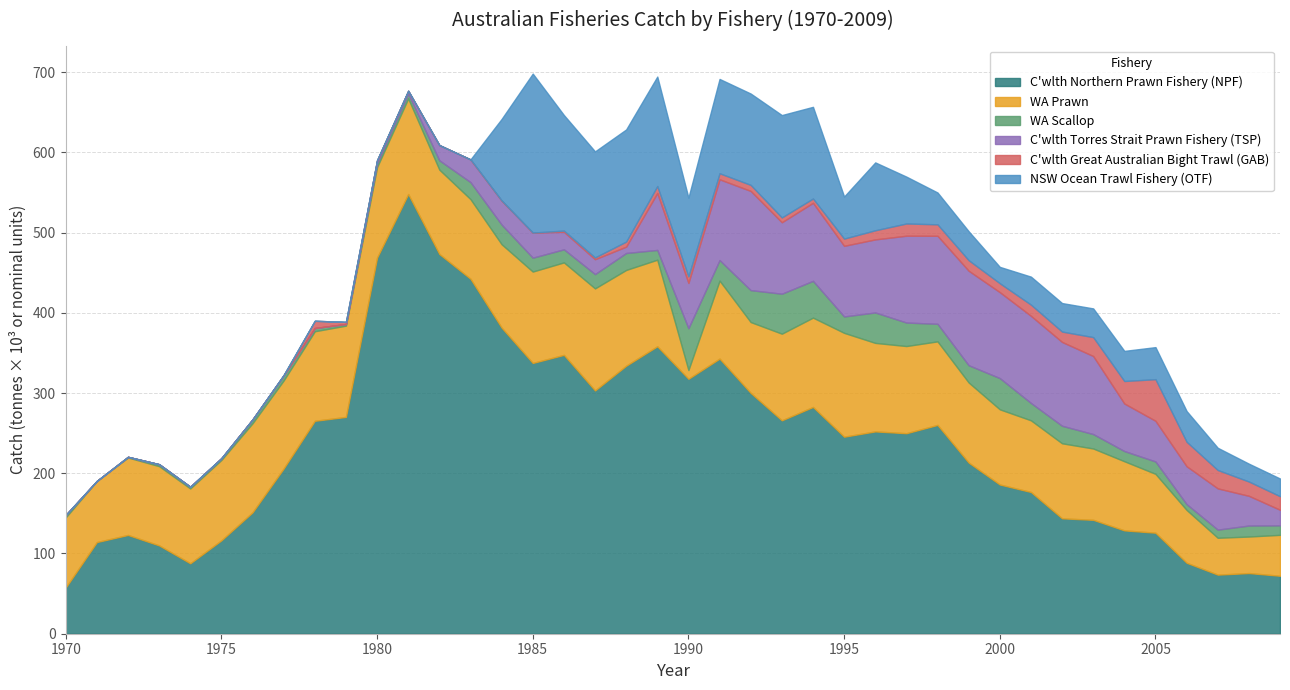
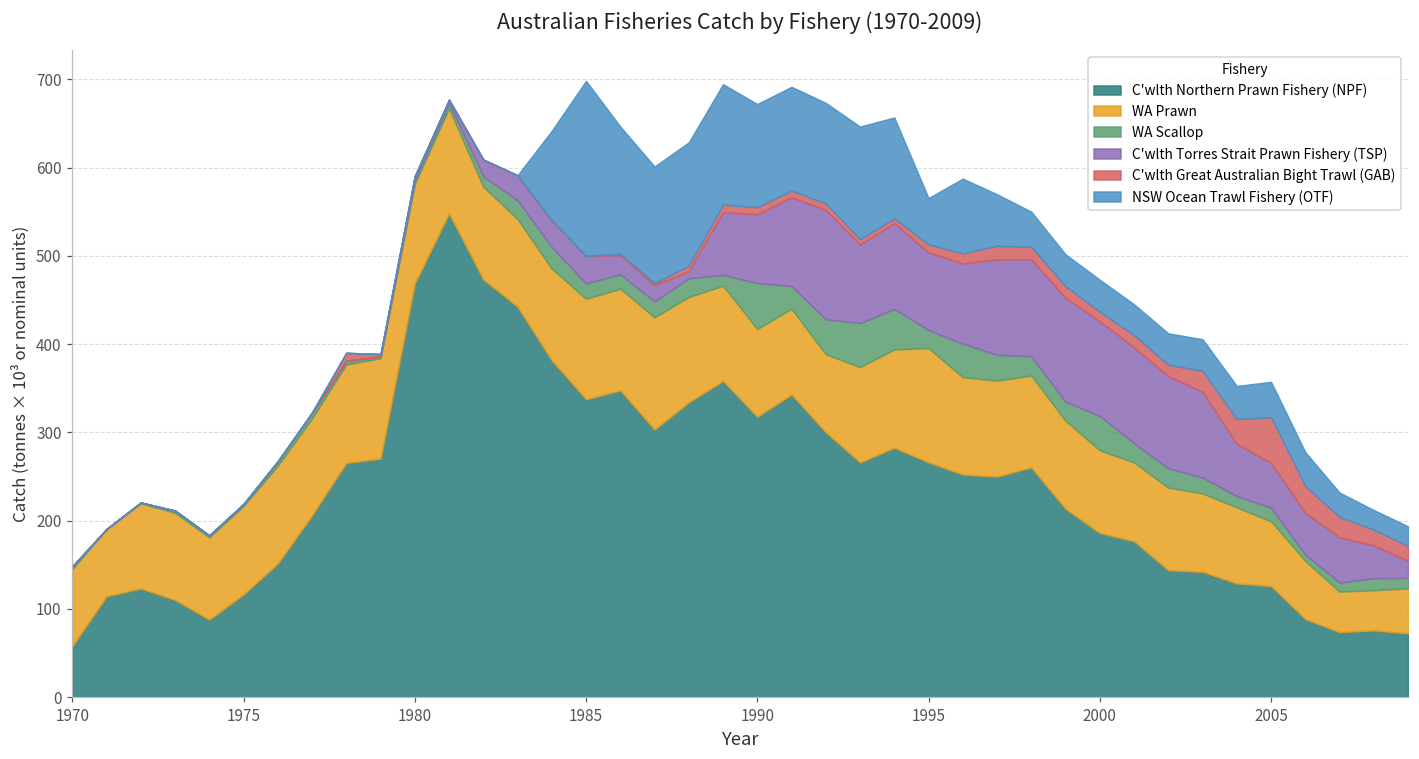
WA Prawn, 1990: 10 -> 100
C'wlth Torres Strait Prawn Fishery (TSP), 1990: 60 -> 80
NSW Ocean Trawl Fishery (OTF), 1990: 100 -> 120
C'wlth Northern Prawn Fishery (NPF), 1995: 250 -> 270
NSW Ocean Trawl Fishery (OTF), 2000: 20 -> 40
